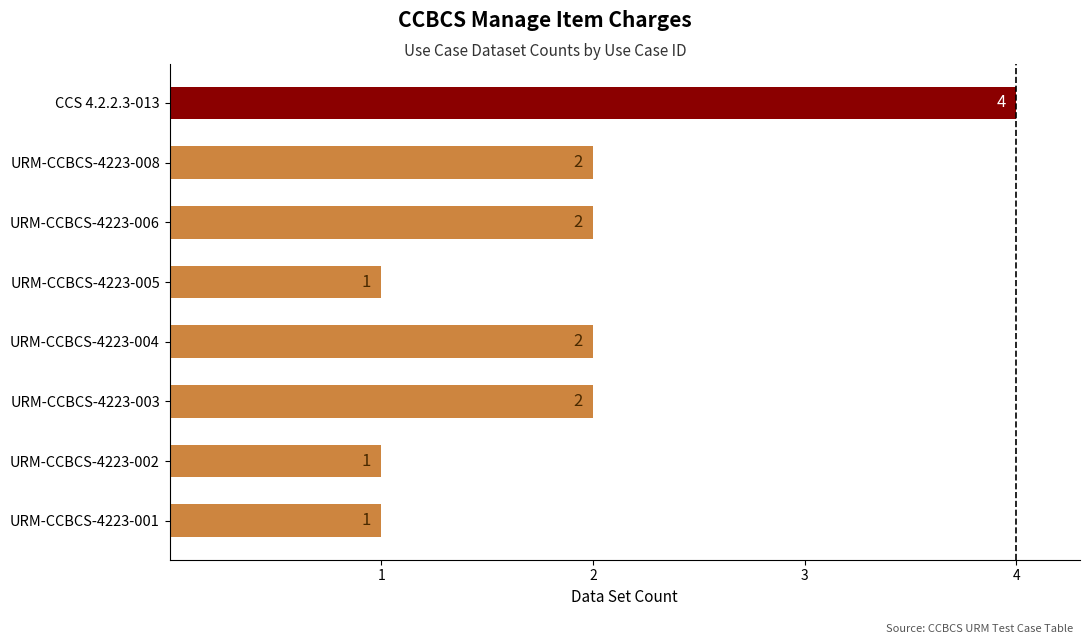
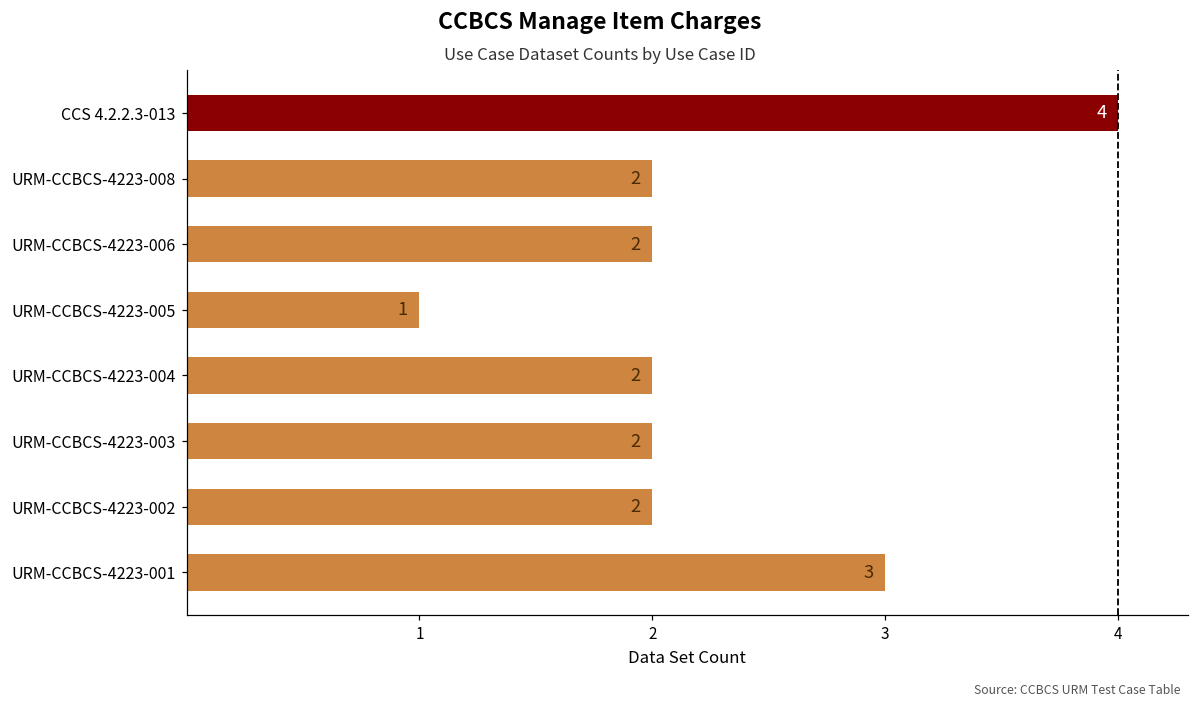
URM-CCBCS-4223-002: 1 -> 2
URM-CCBCS-4223-001: 1 -> 3
